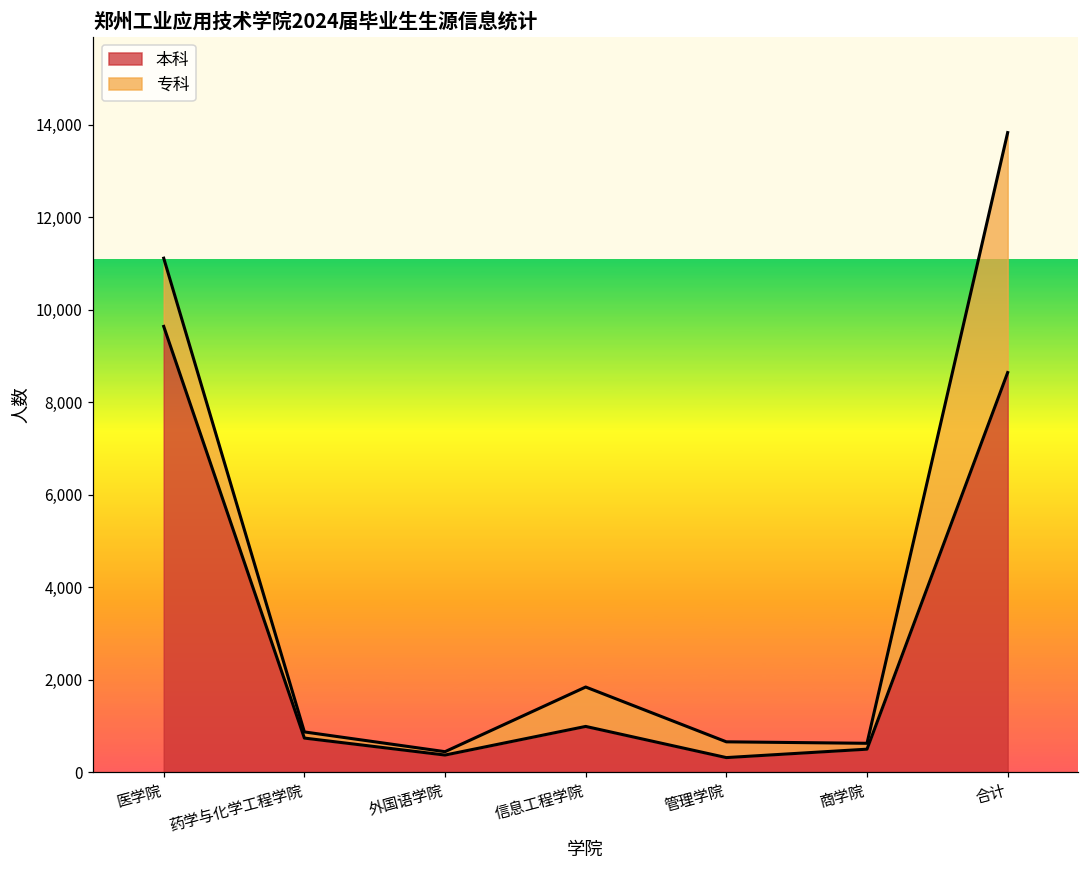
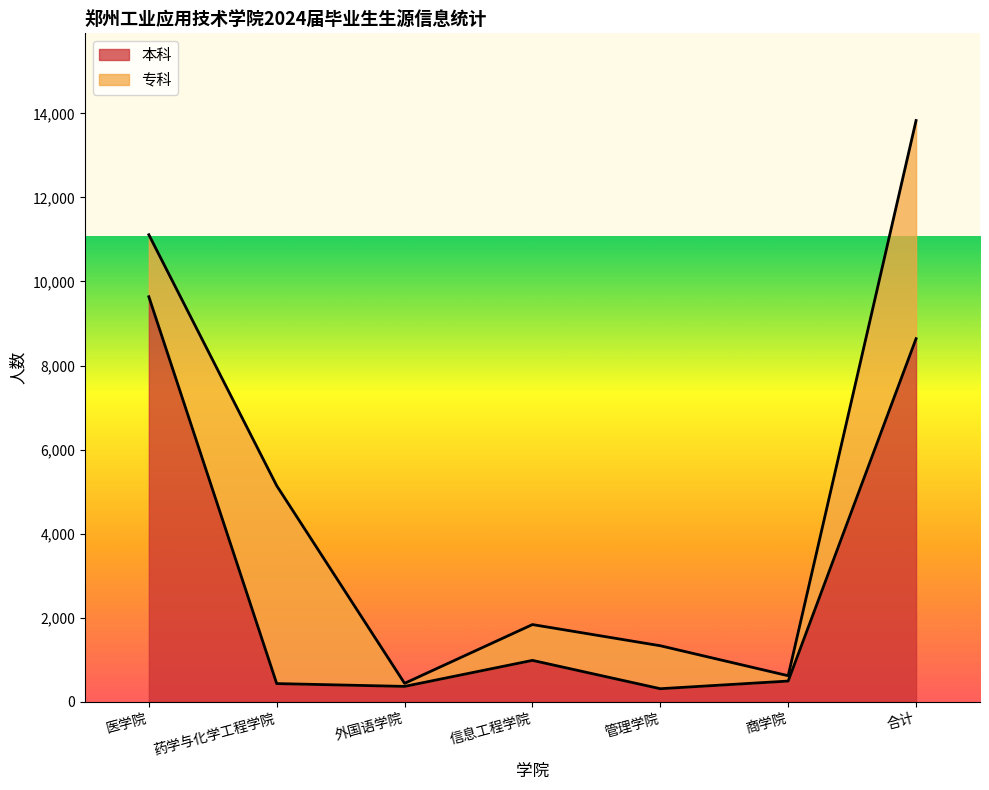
本科, 药学与化学工程学院: 700 -> 400
专科, 药学与化学工程学院: 100 -> 4,700
专科, 管理学院: 300 -> 1,000
